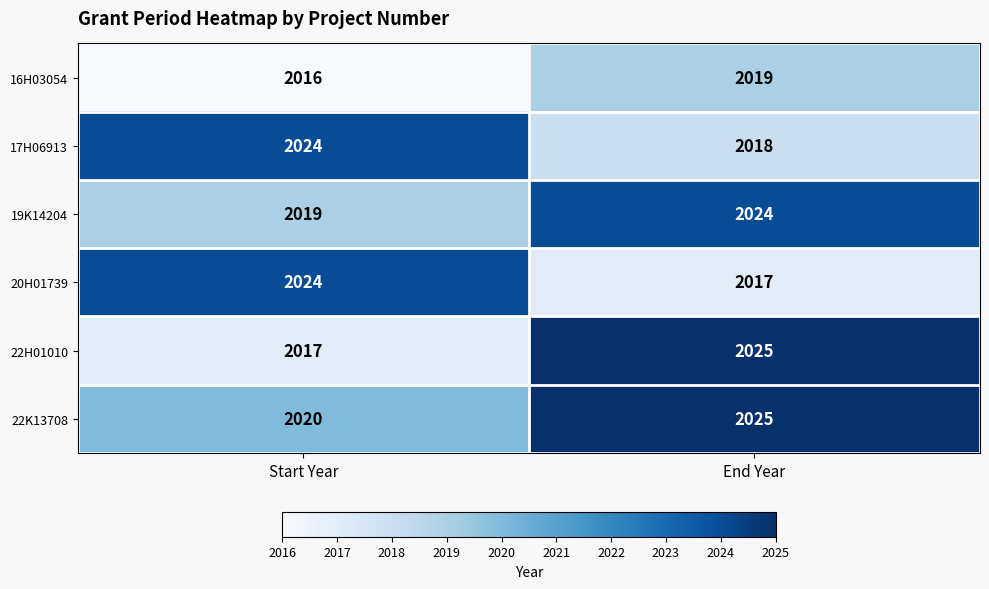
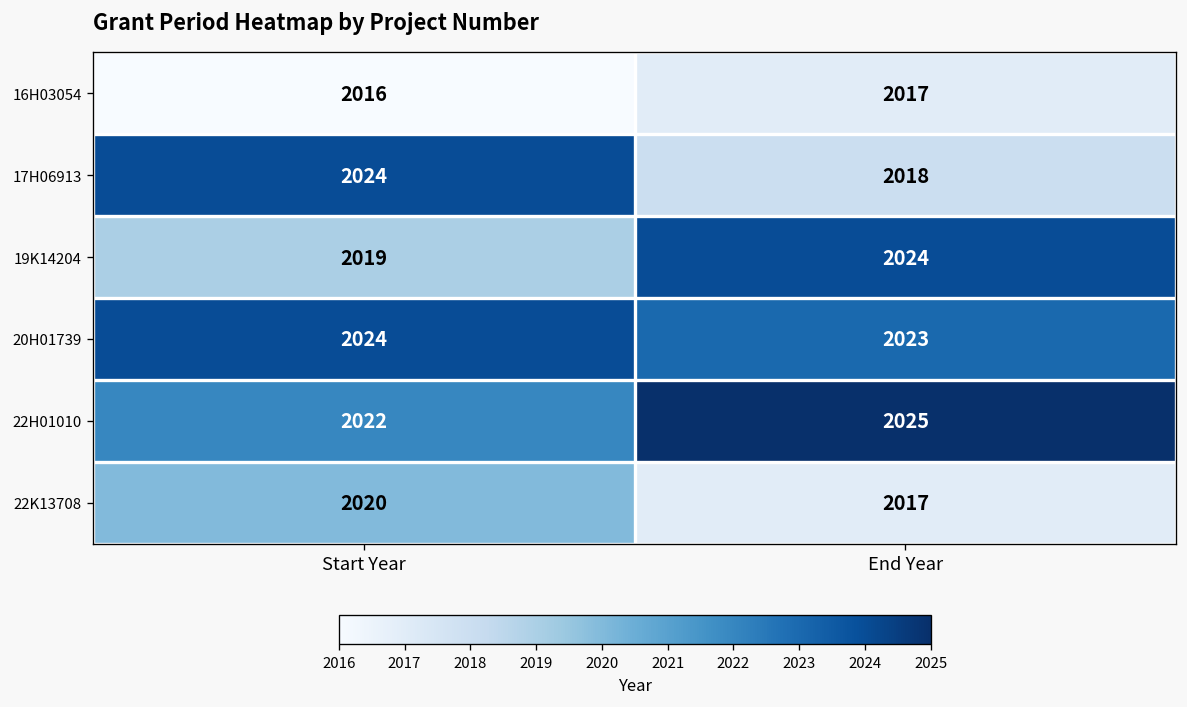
16H03054, End Year: 2019 -> 2017
20H01739, End Year: 2017 -> 2023
22H01010, Start Year: 2017 -> 2022
22K13708, End Year: 2025 -> 2017
